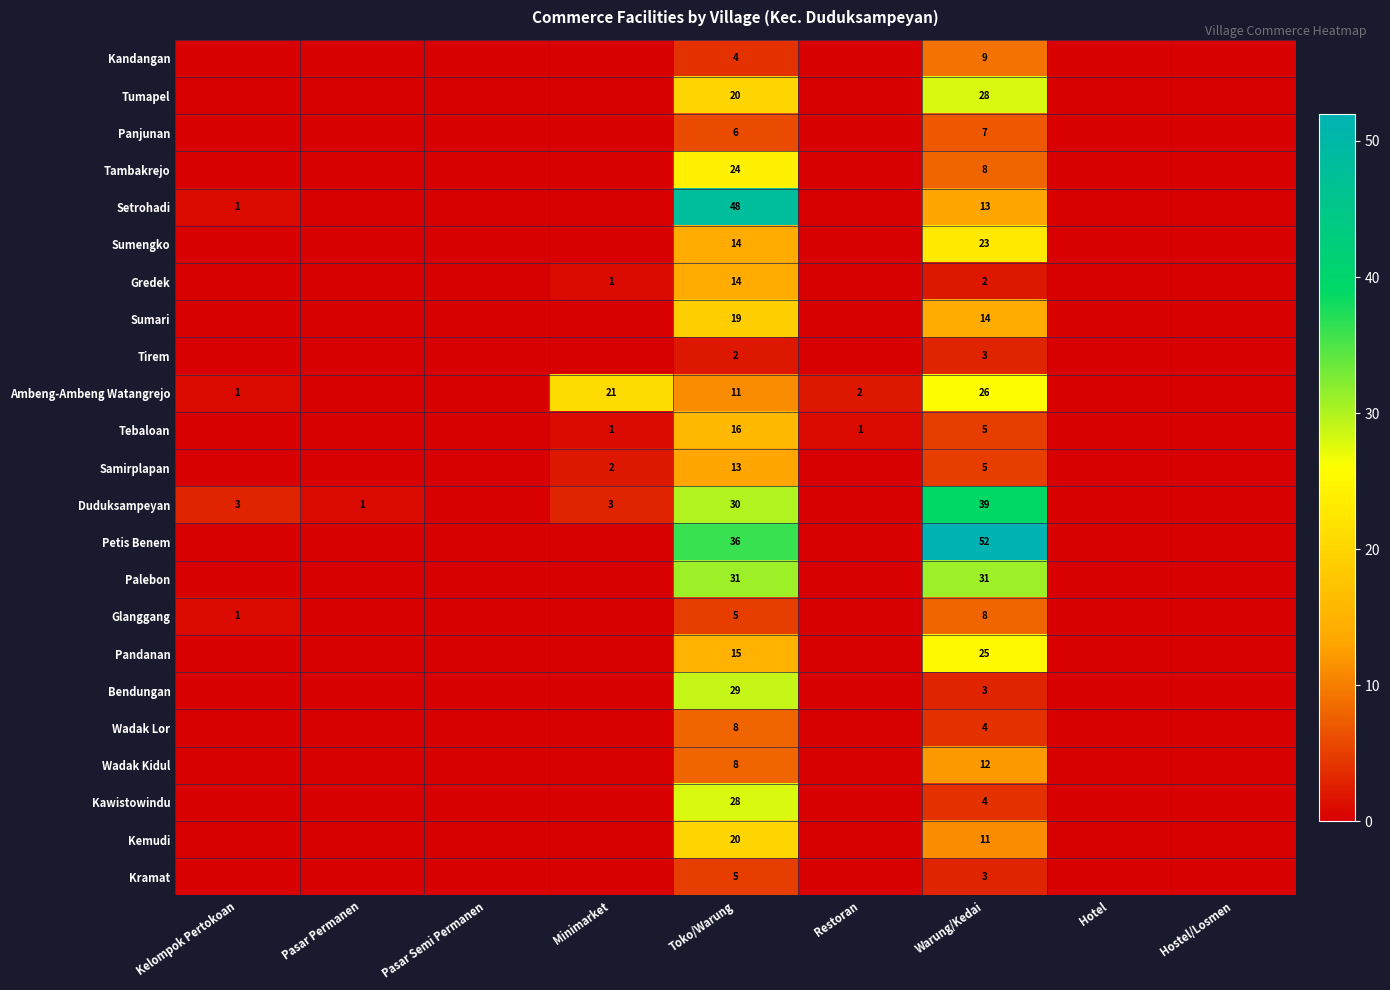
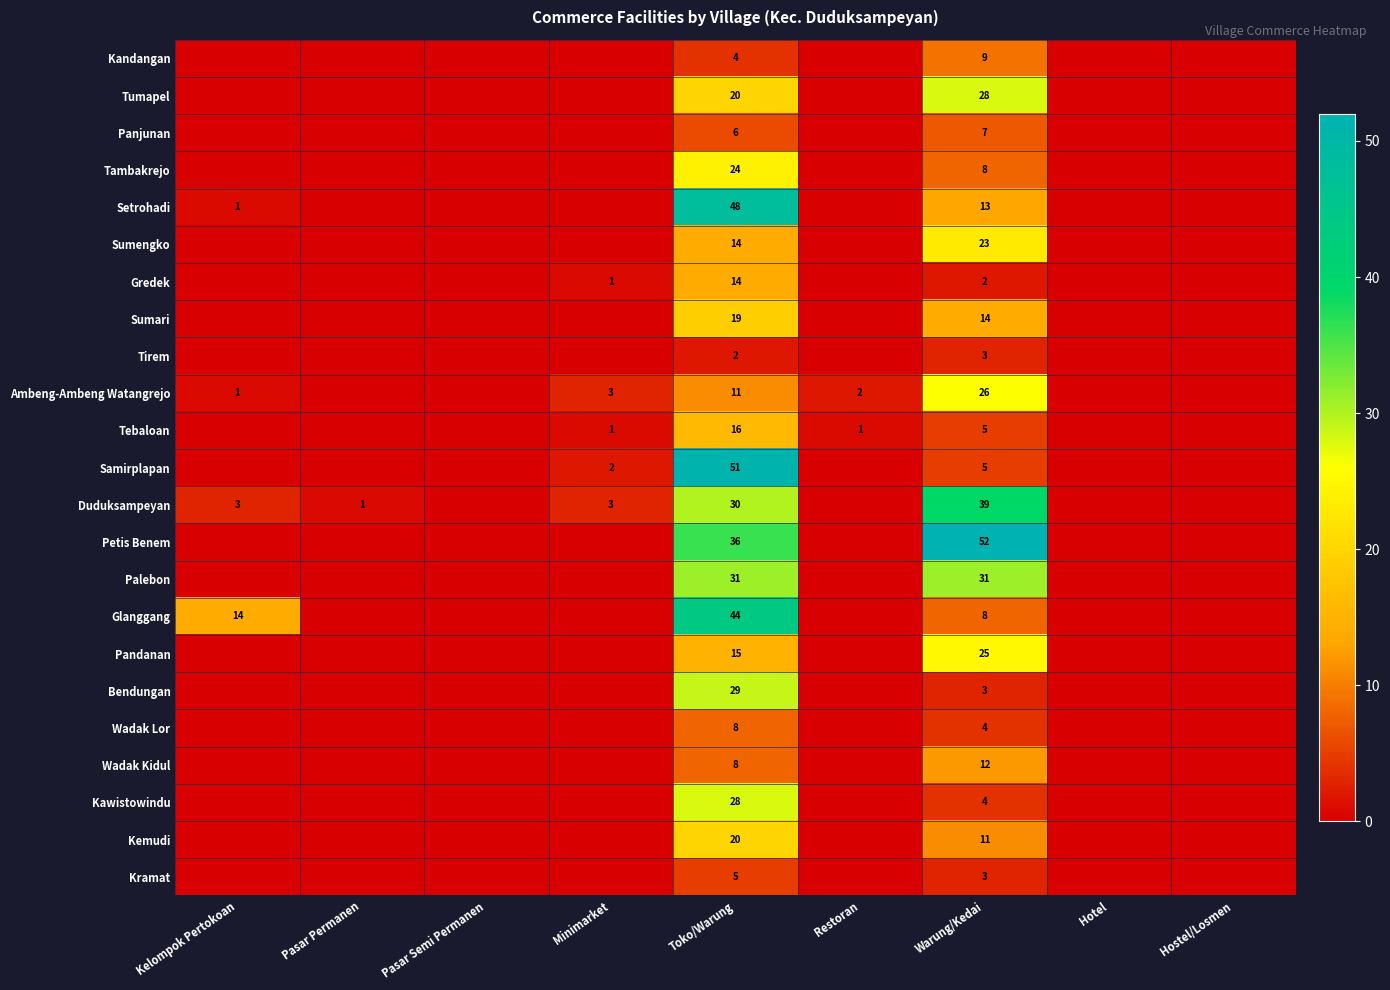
Ambeng-Ambeng Watangrejo, Minimarket: 21 -> 3
Samirplapan, Toko/Warung: 13 -> 51
Glanggang, Kelompok Pertokoan: 1 -> 14
Glanggang, Toko/Warung: 5 -> 44
